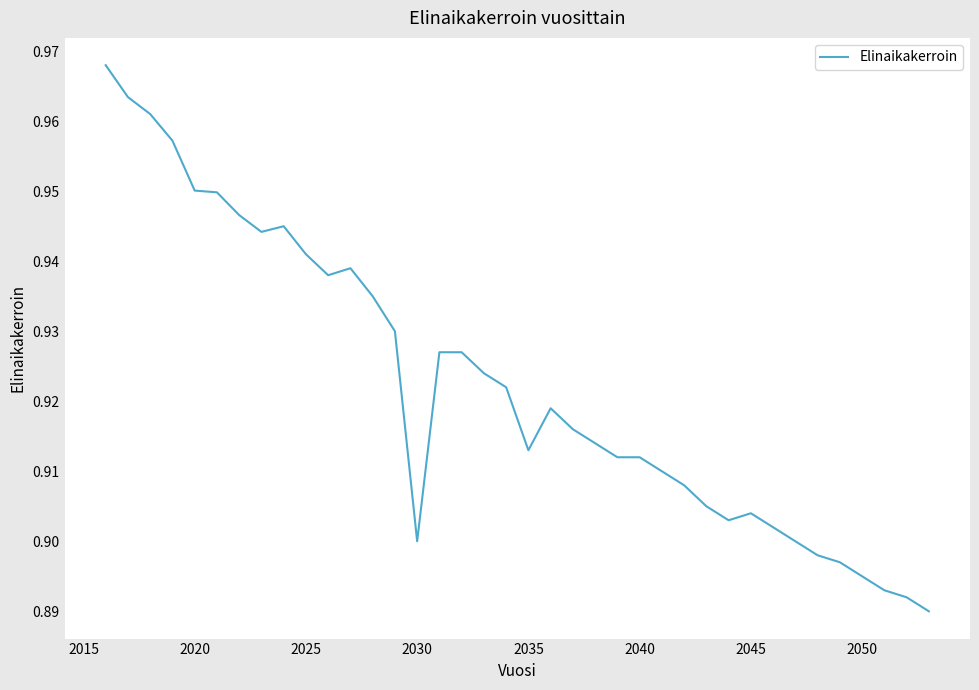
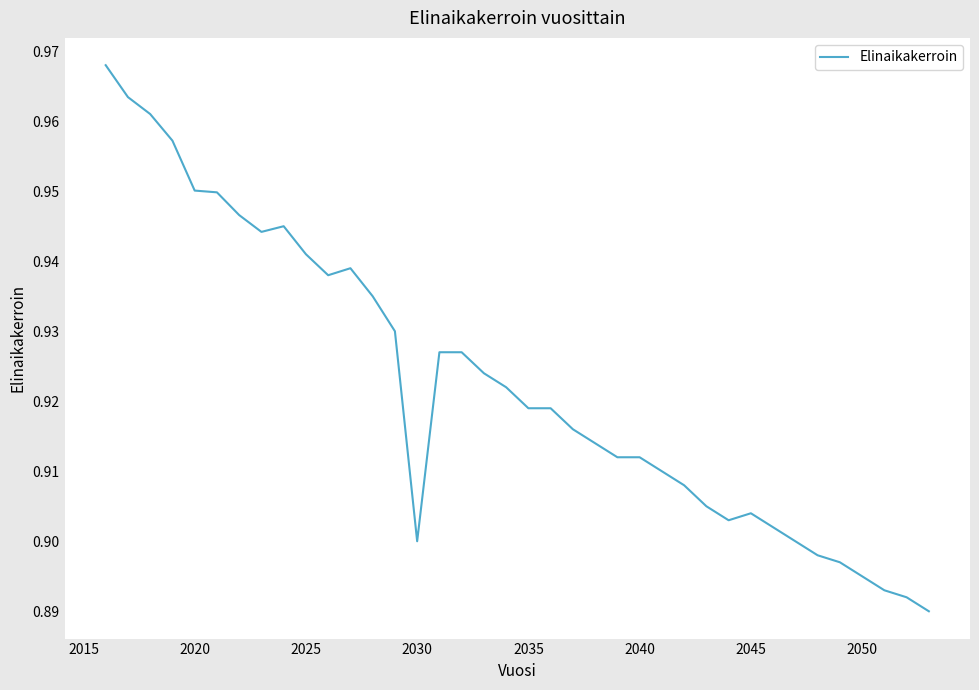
2035: 0.913 -> 0.919
